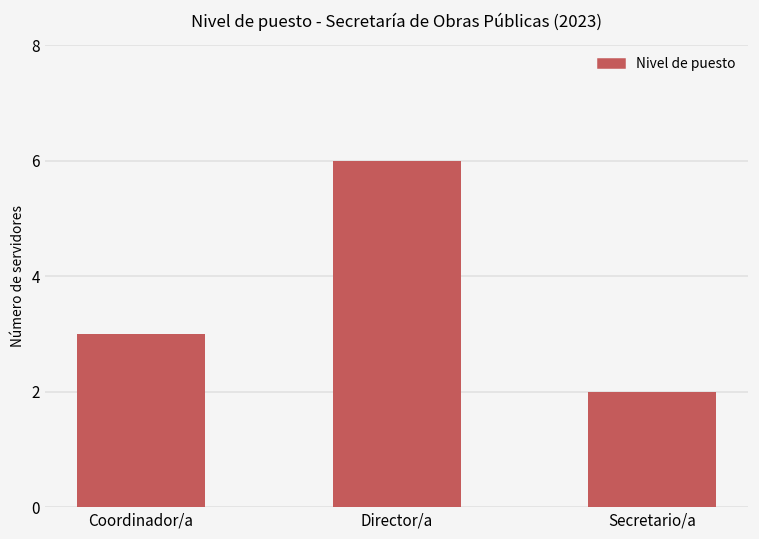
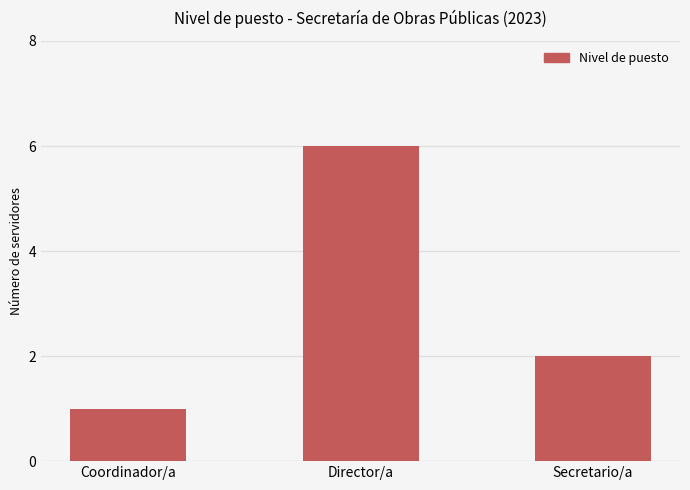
Coordinador/a: 3 -> 1
